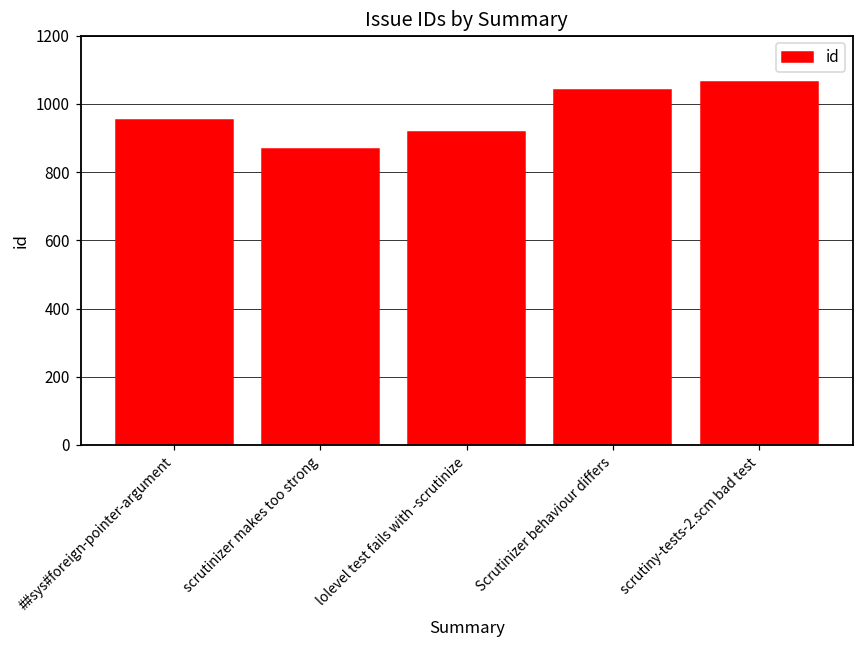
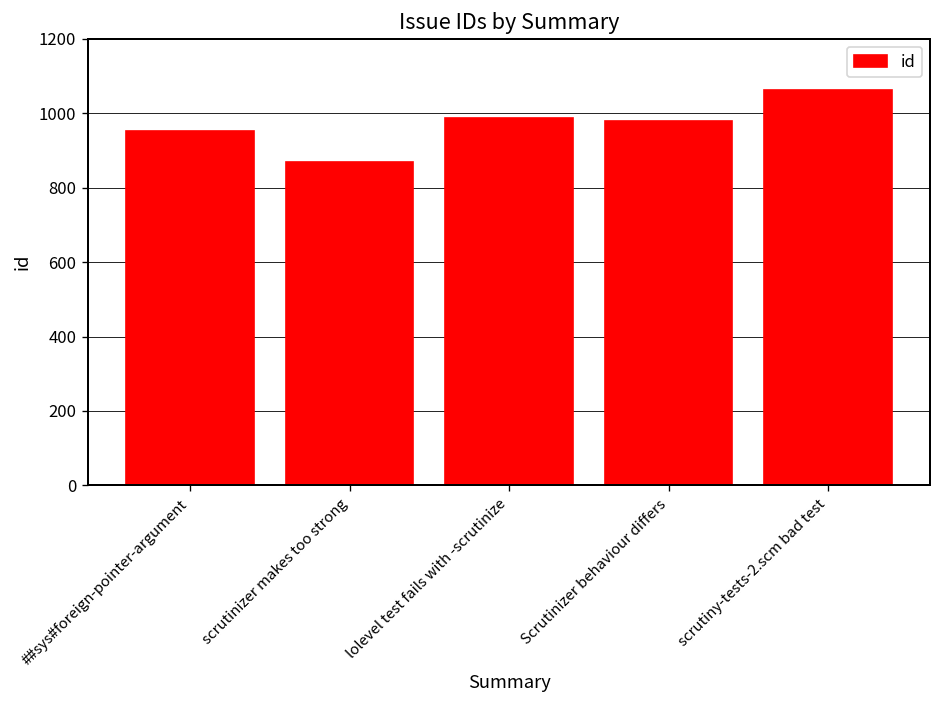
lolevel test fails with -scrutinize: 920 -> 990
Scrutinizer behaviour differs: 1040 -> 980
